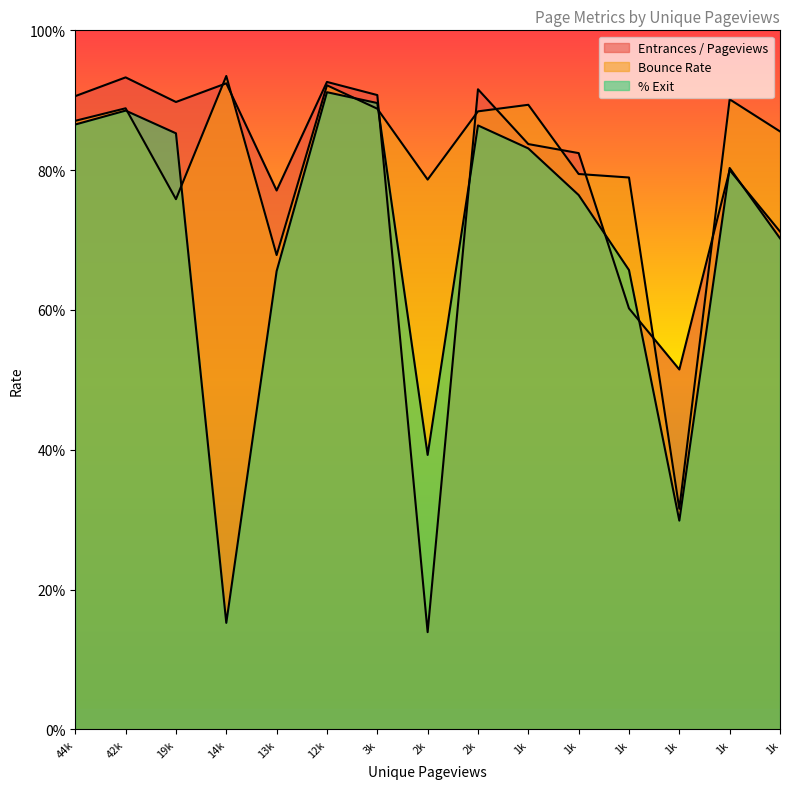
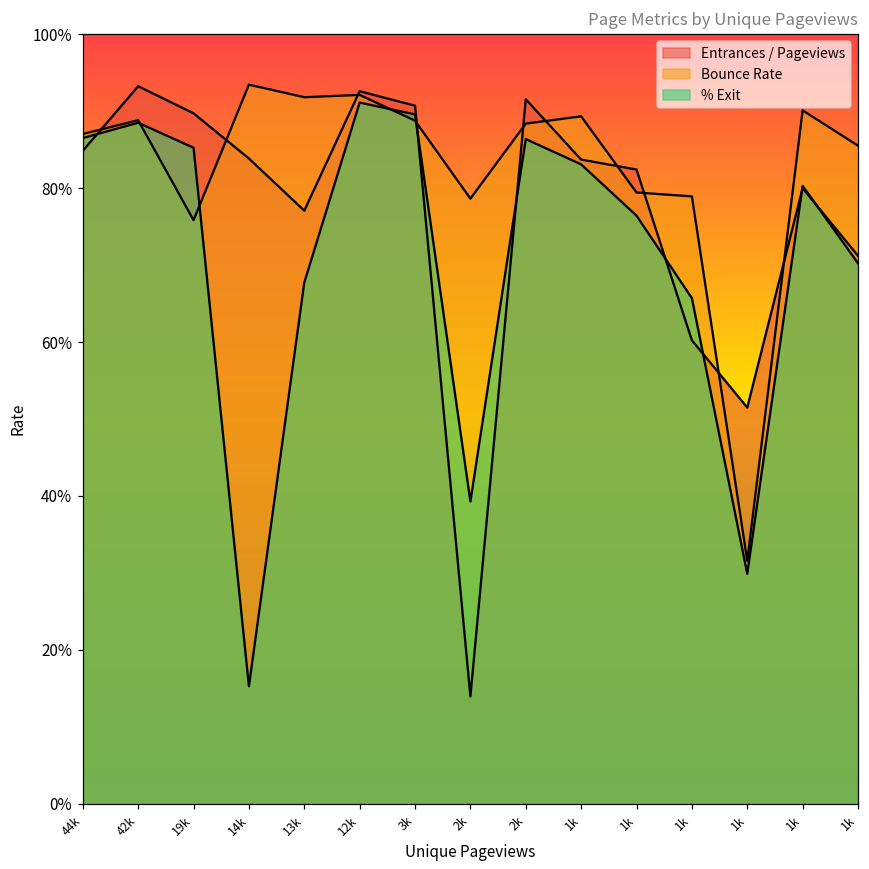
Entrances / Pageviews, 44k: 91% -> 85%
Entrances / Pageviews, 14k: 92% -> 84%
Bounce Rate, 13k: 68% -> 92%
% Exit, 13k: 66% -> 68%
